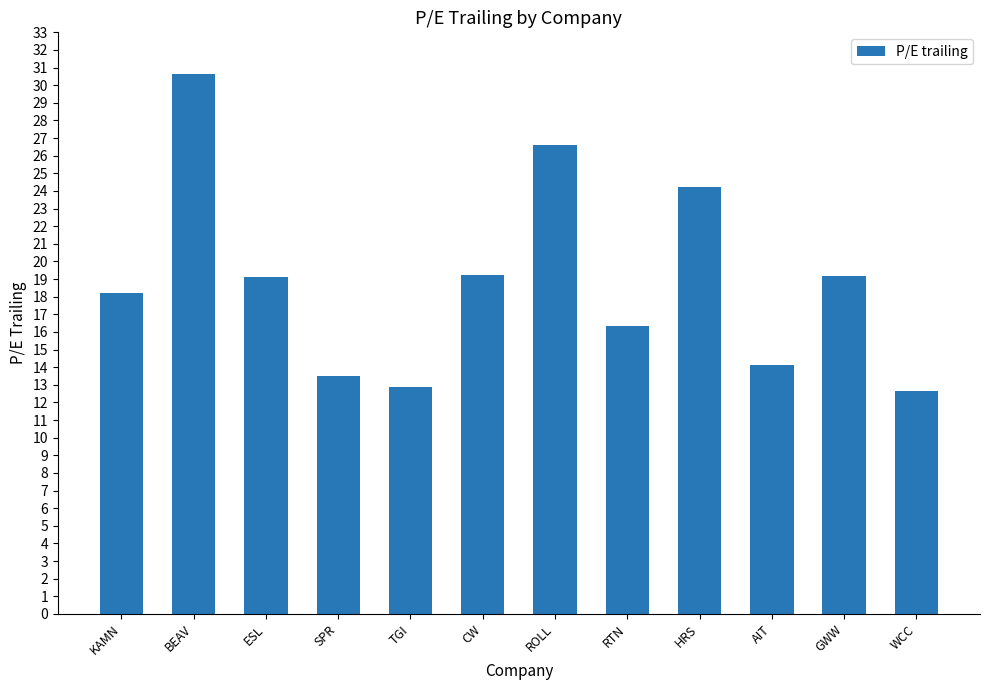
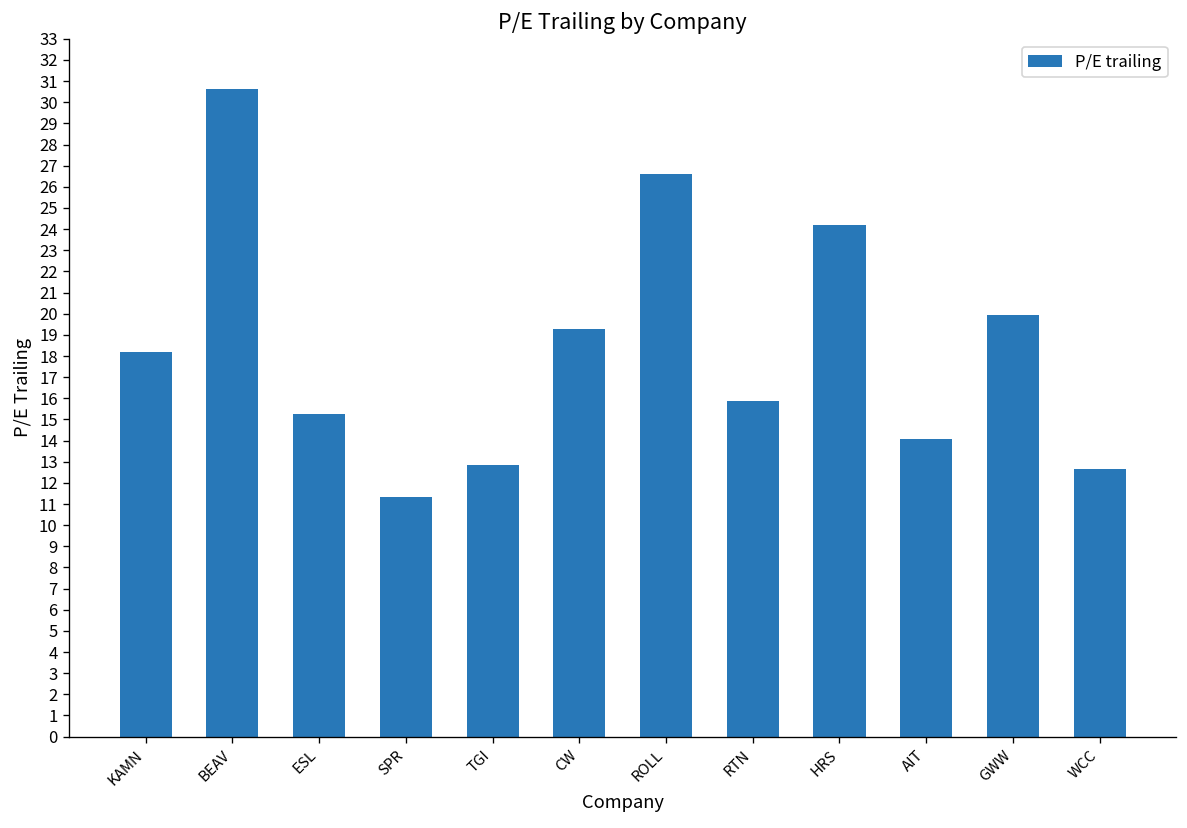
ESL: 19.1 -> 15.3
SPR: 13.5 -> 11.3
RTN: 16.3 -> 15.9
GWW: 19.2 -> 19.9
